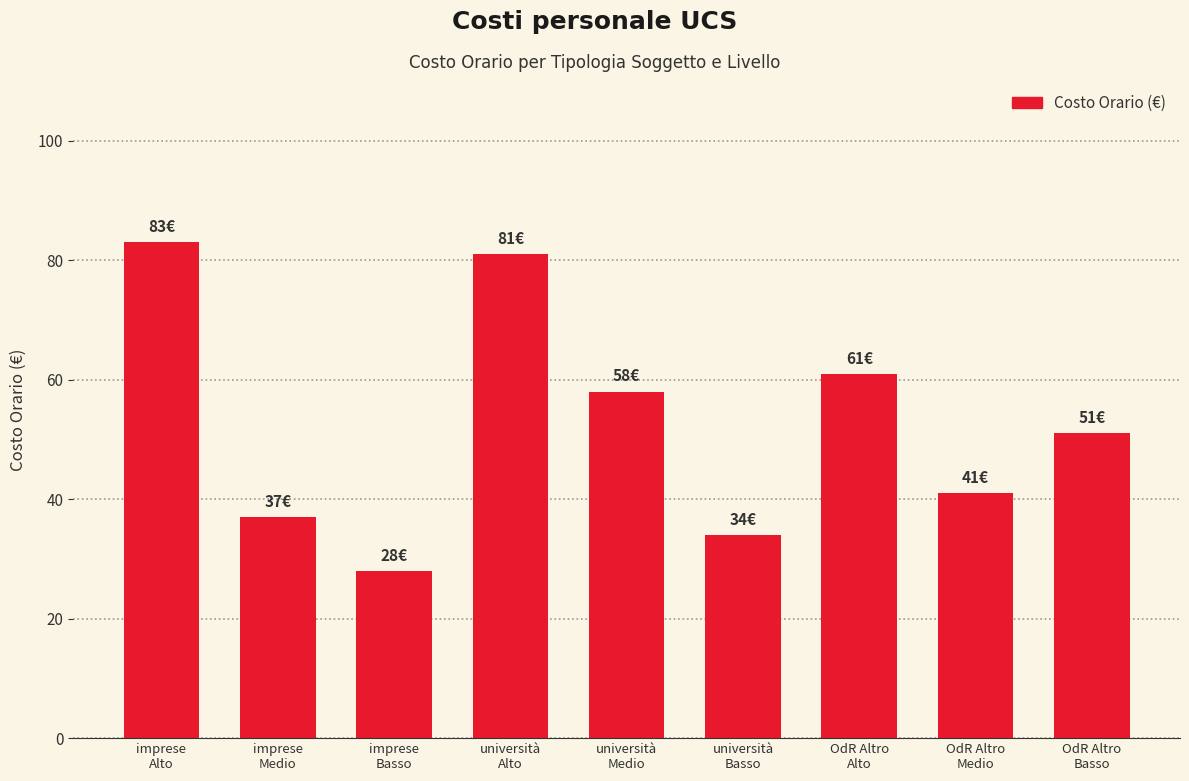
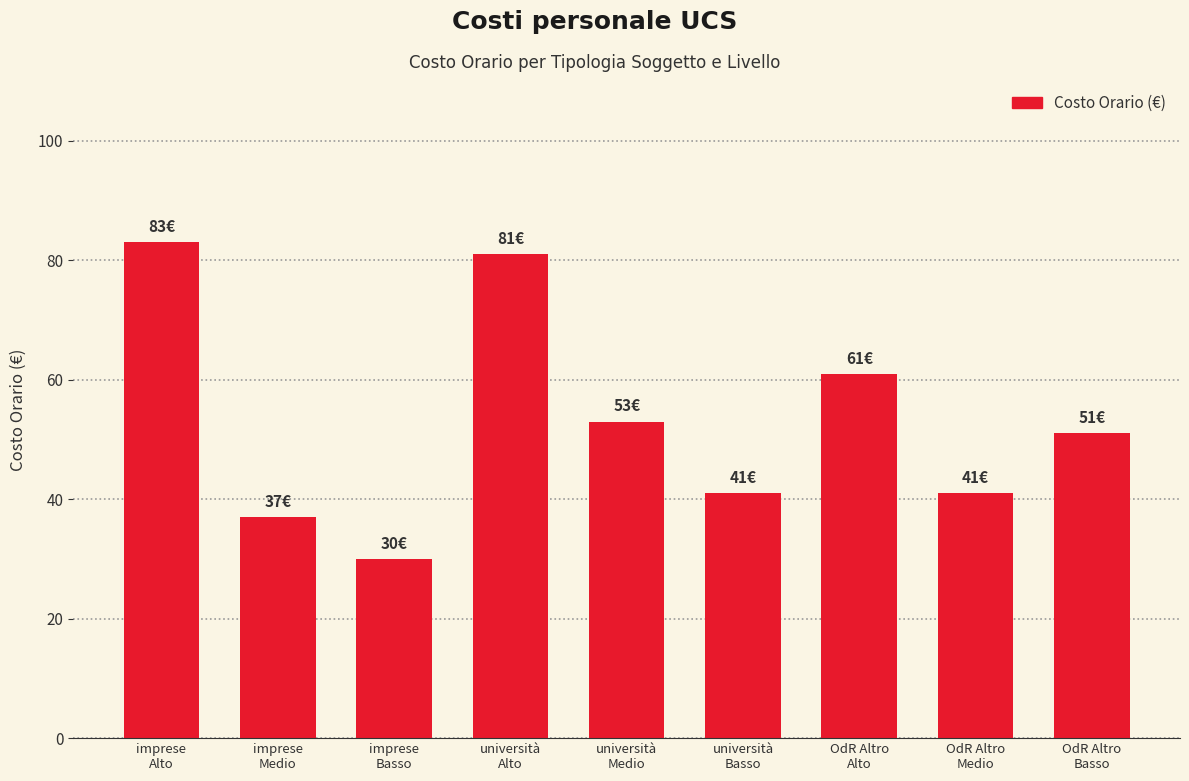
imprese Basso: 28€ -> 30€
università Medio: 58€ -> 53€
università Basso: 34€ -> 41€
